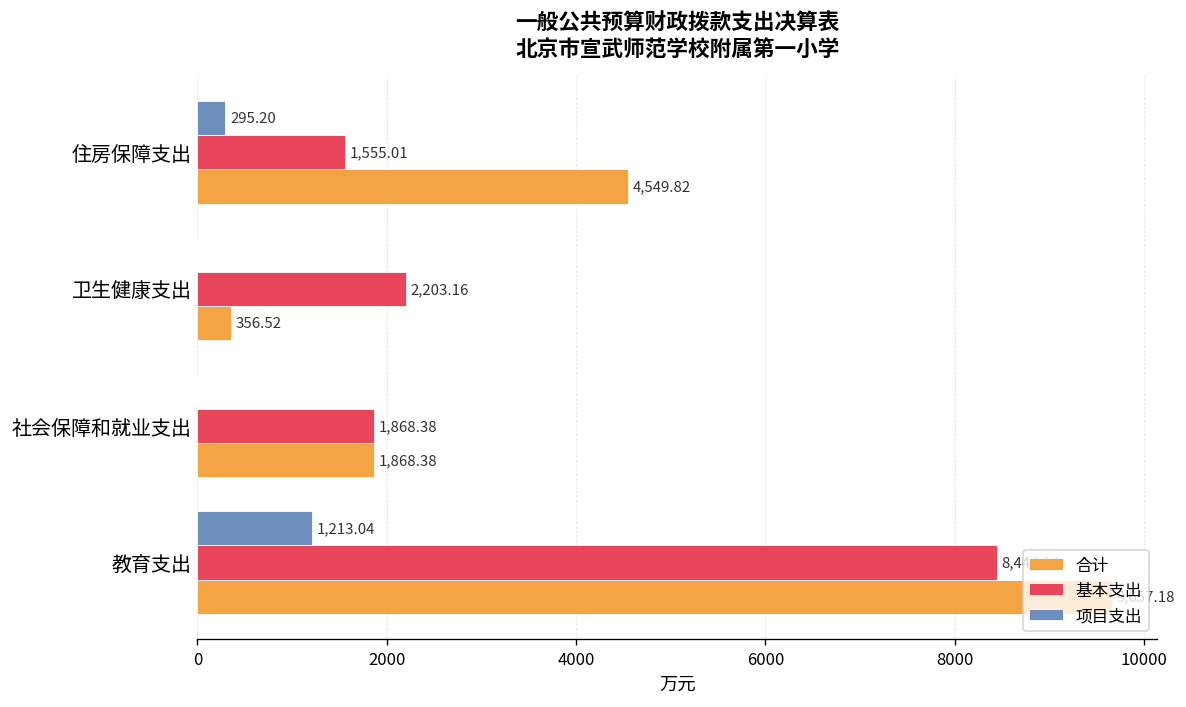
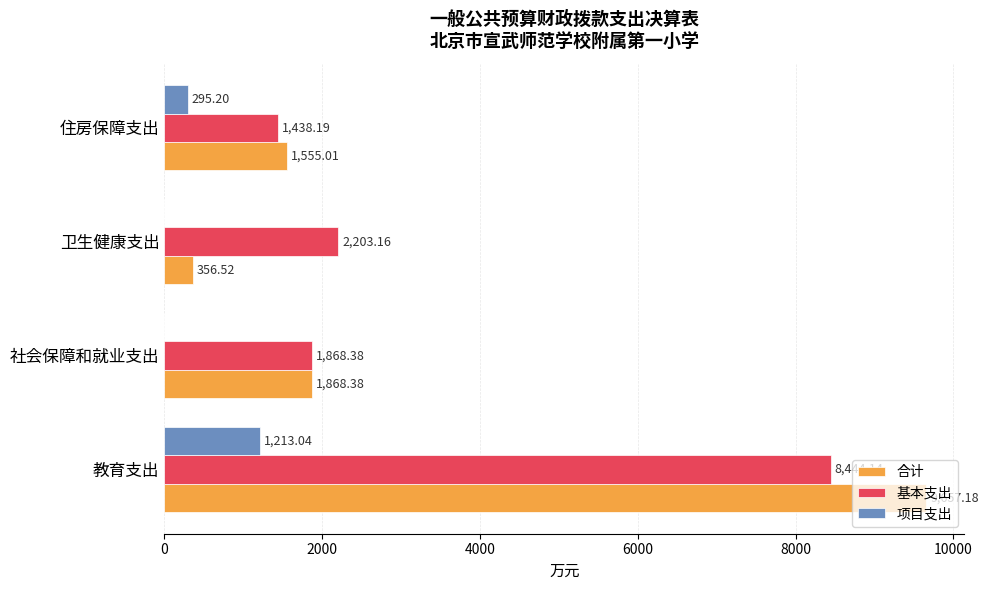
基本支出, 住房保障支出: 1,555.01 -> 1,438.19
合计, 住房保障支出: 4,549.82 -> 1,555.01
